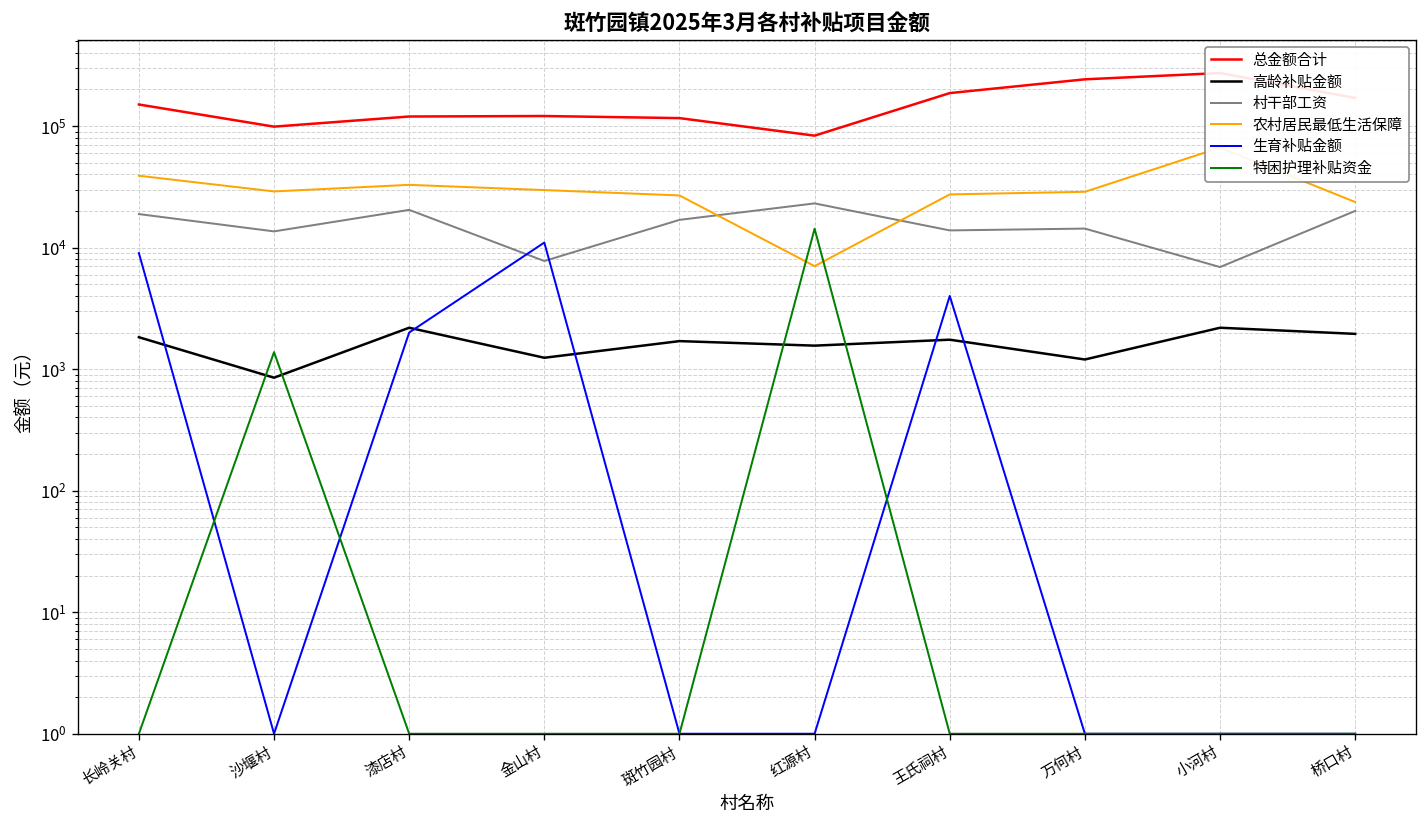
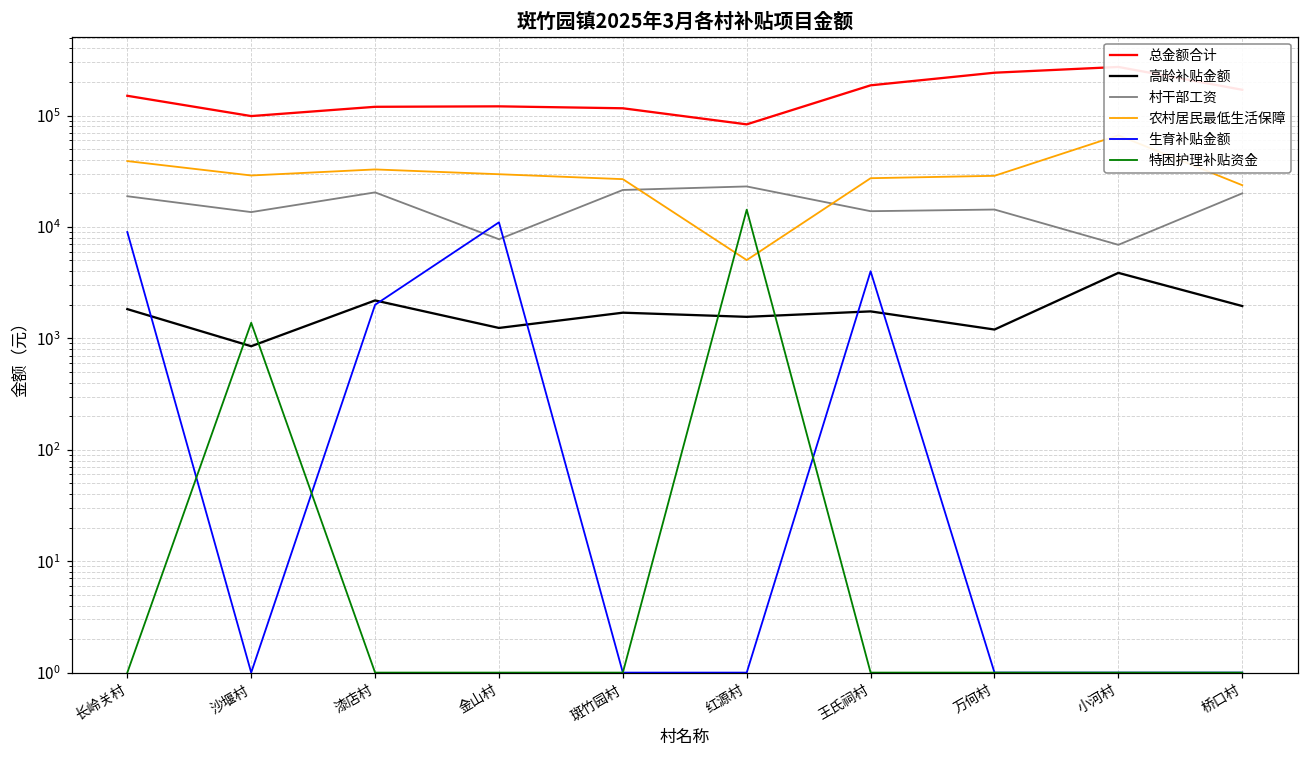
村干部工资, 斑竹园村: 17000 -> 21000
农村居民最低生活保障, 红源村: 7000 -> 5000
高龄补贴金额, 小河村: 2200 -> 3900
